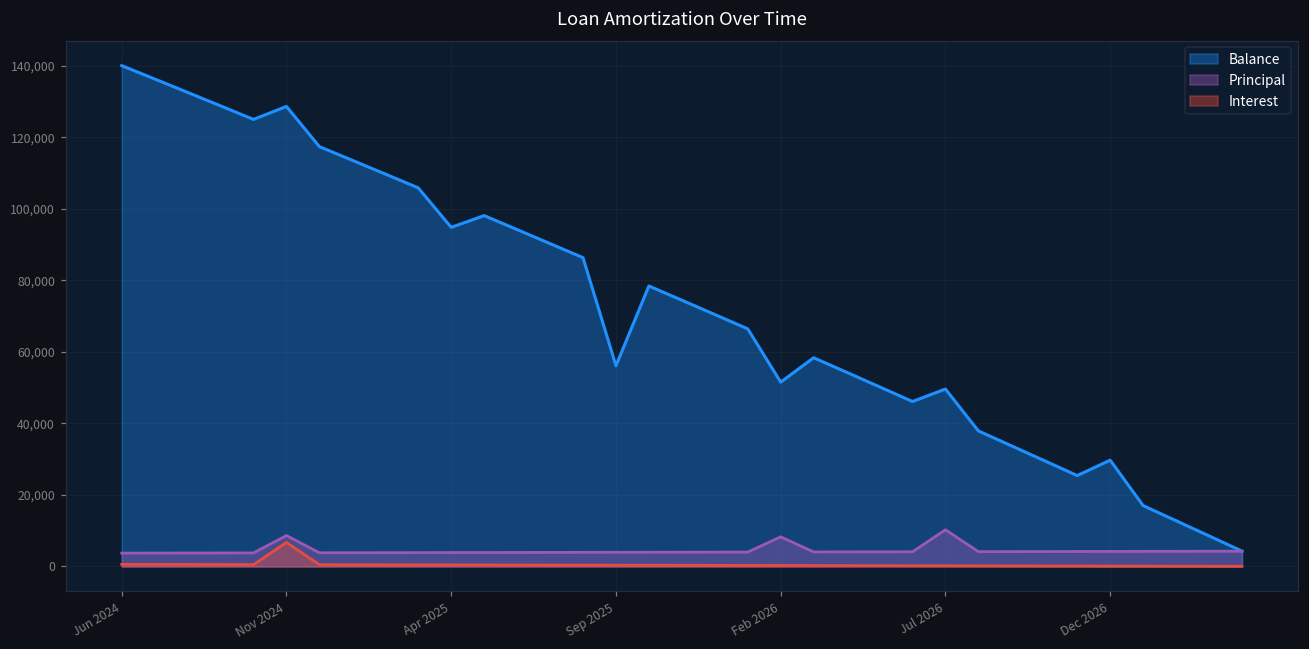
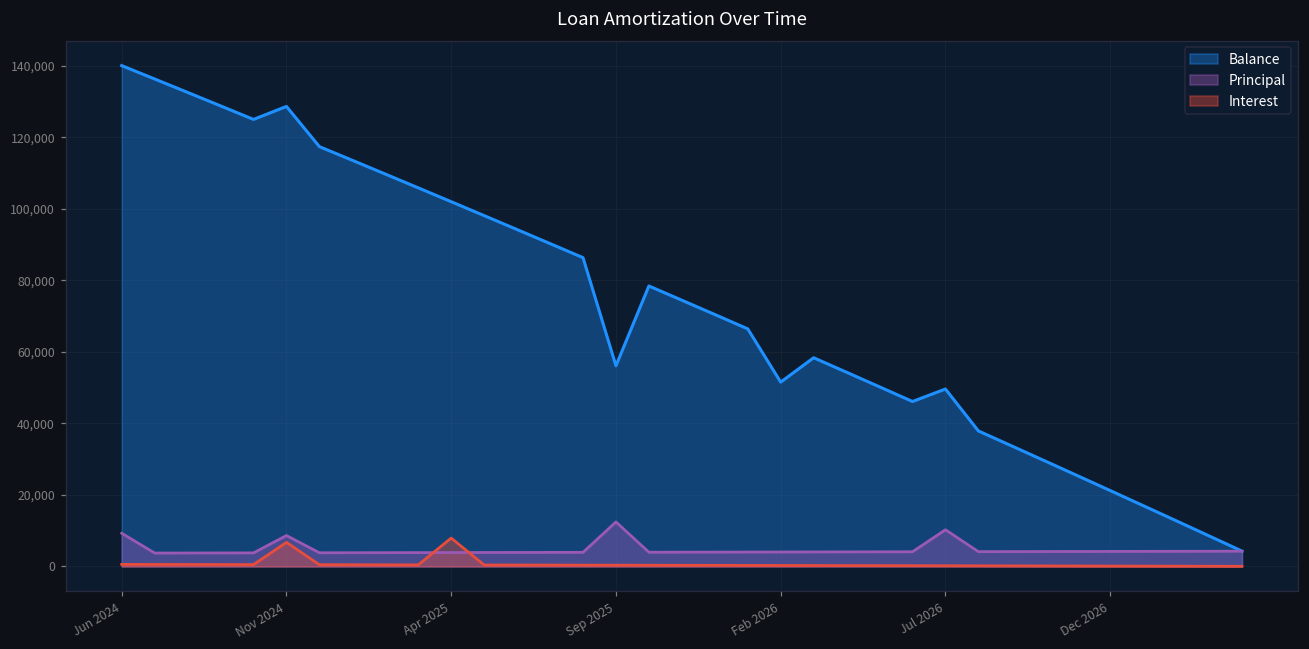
Principal, Jun 2024: 4,000 -> 9,000
Balance, Apr 2025: 95,000 -> 102,000
Interest, Apr 2025: 0 -> 8,000
Principal, Sep 2025: 4,000 -> 12,000
Principal, Feb 2026: 8,000 -> 4,000
Balance, Dec 2026: 30,000 -> 21,000
